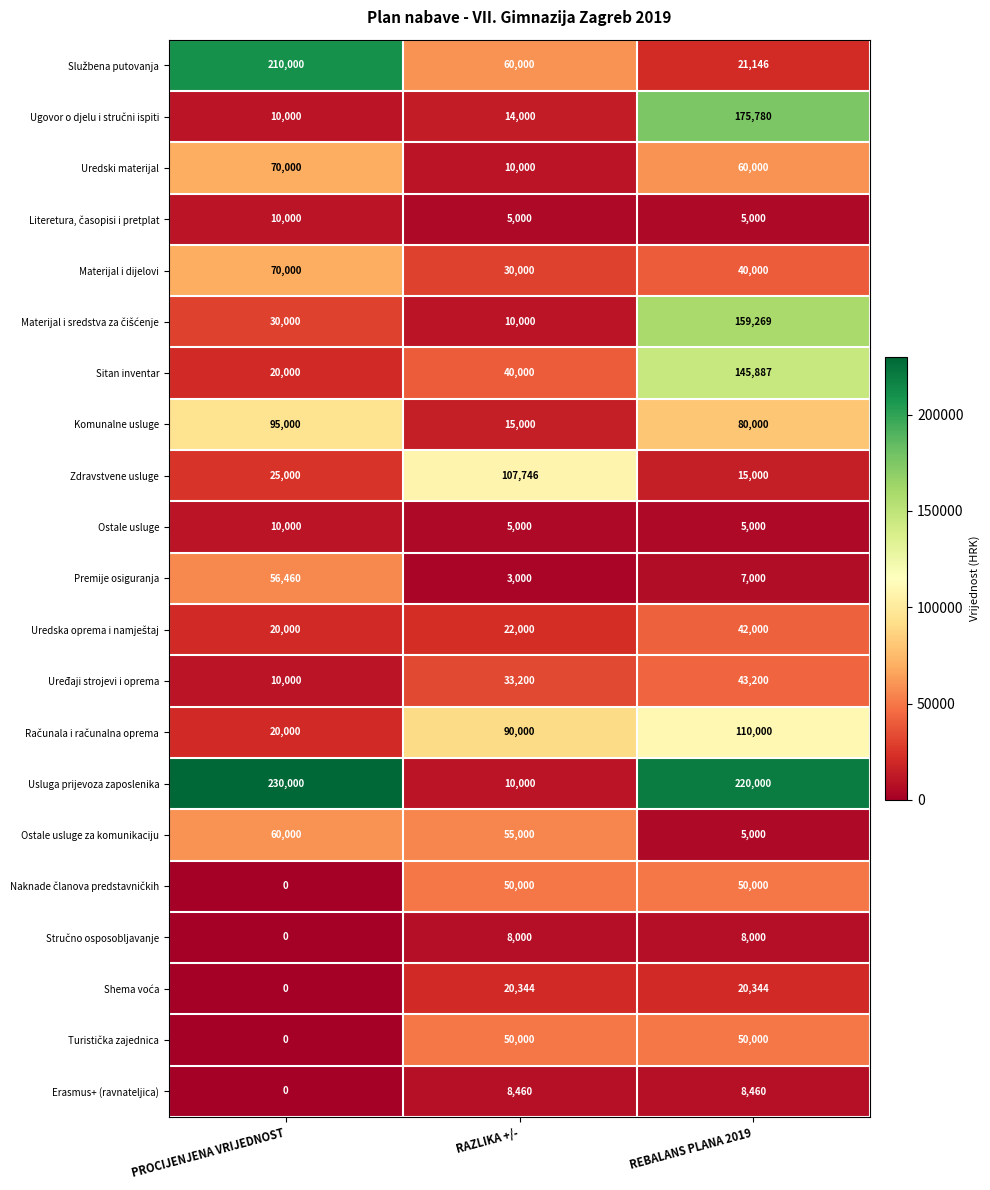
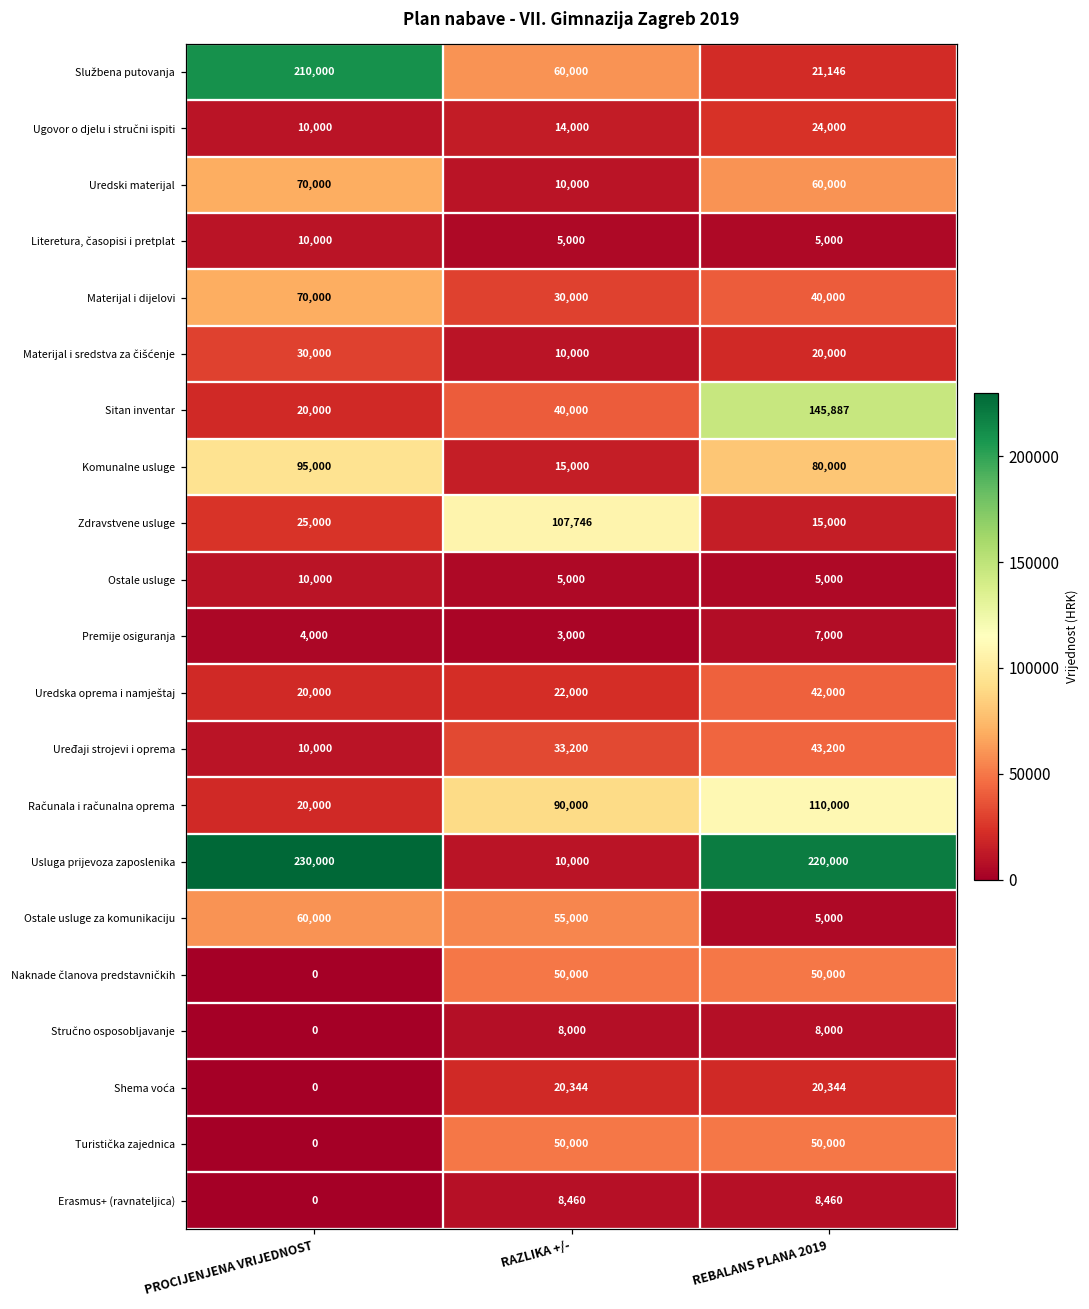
Ugovor o djelu i stručni ispiti, REBALANS PLANA 2019: 175,780 -> 24,000
Materijal i sredstva za čišćenje, REBALANS PLANA 2019: 159,269 -> 20,000
Premije osiguranja, PROCIJENJENA VRIJEDNOST: 56,460 -> 4,000
